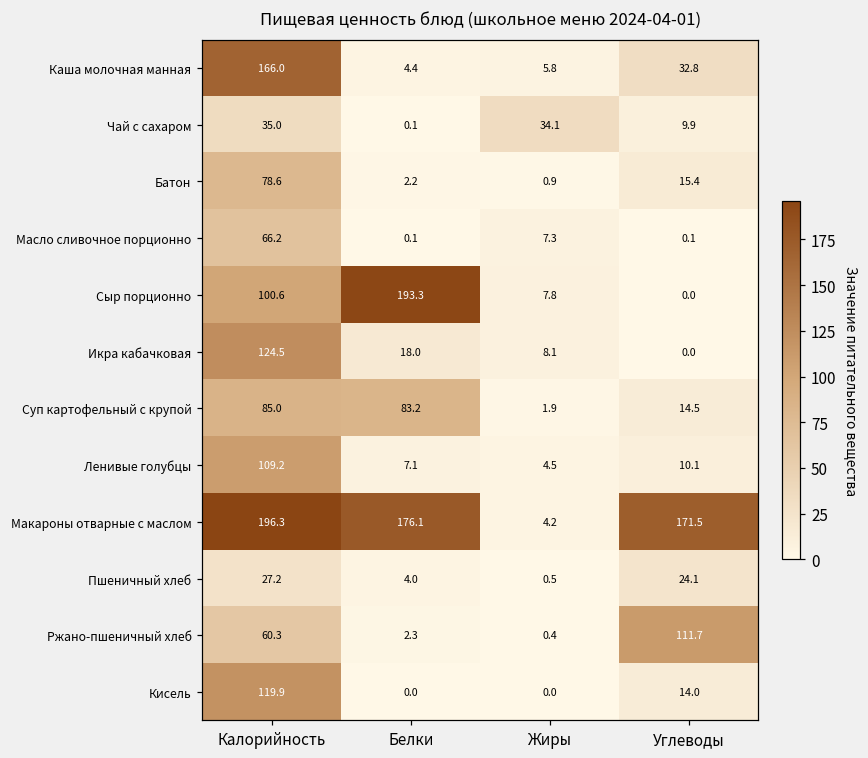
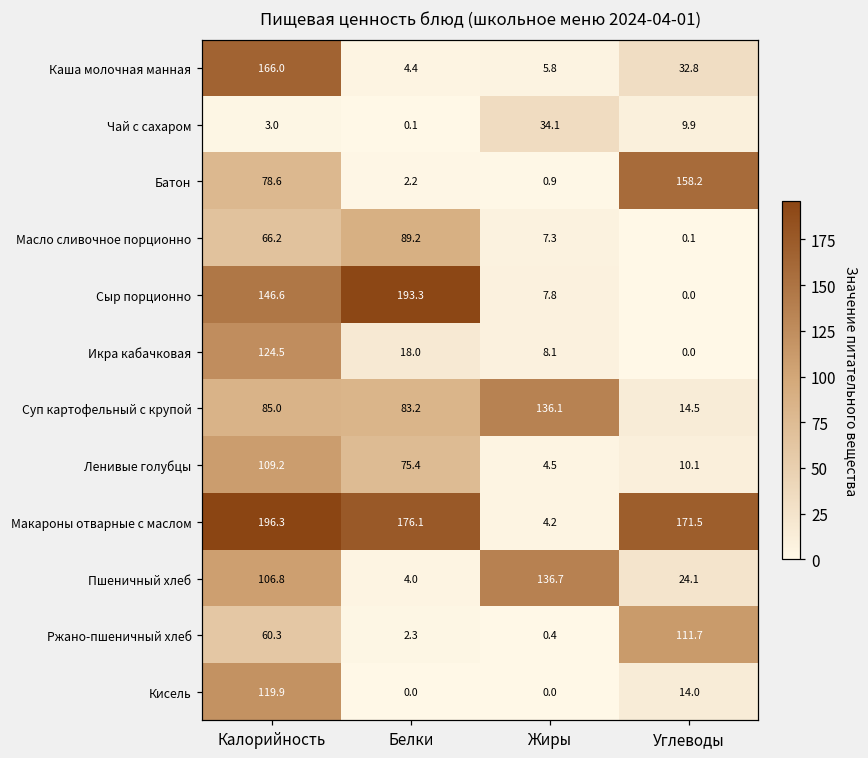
Чай с сахаром, Калорийность: 35.0 -> 3.0
Батон, Углеводы: 15.4 -> 158.2
Масло сливочное порционно, Белки: 0.1 -> 89.2
Сыр порционно, Калорийность: 100.6 -> 146.6
Суп картофельный с крупой, Жиры: 1.9 -> 136.1
Ленивые голубцы, Белки: 7.1 -> 75.4
Пшеничный хлеб, Калорийность: 27.2 -> 106.8
Пшеничный хлеб, Жиры: 0.5 -> 136.7
